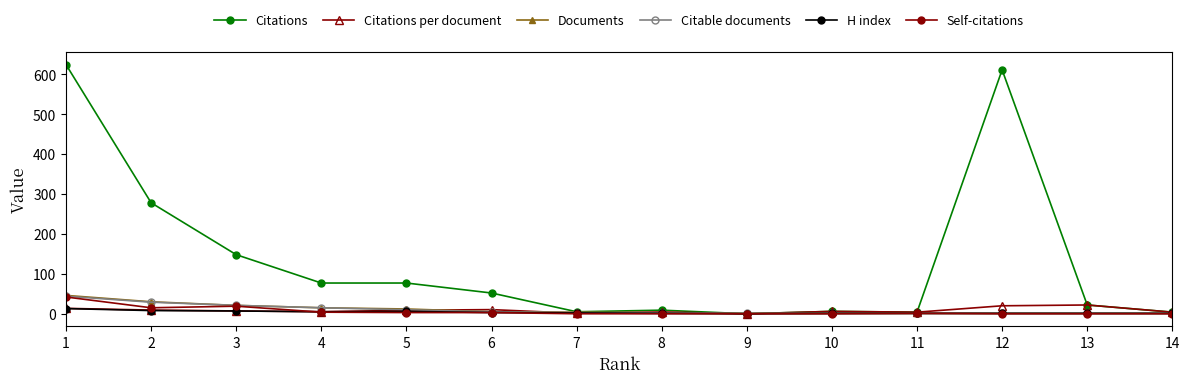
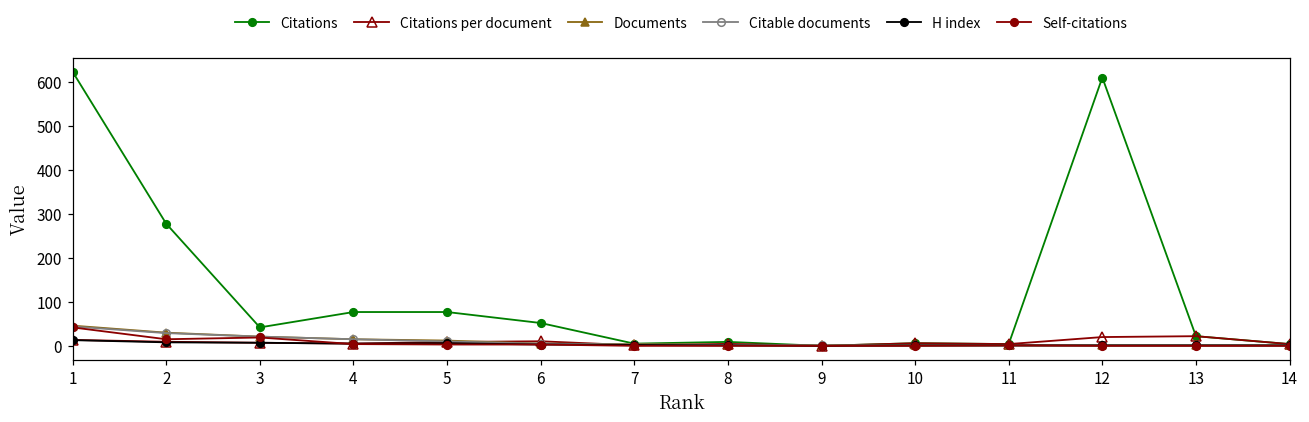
Citations, 3: 150 -> 40
